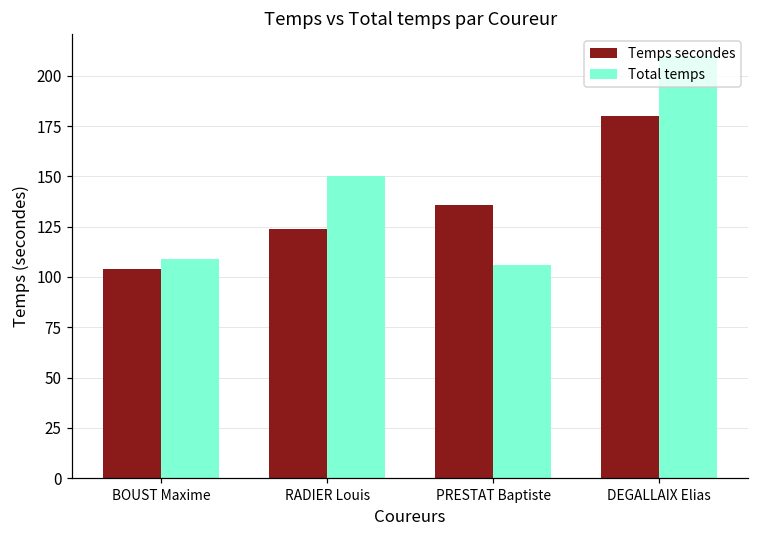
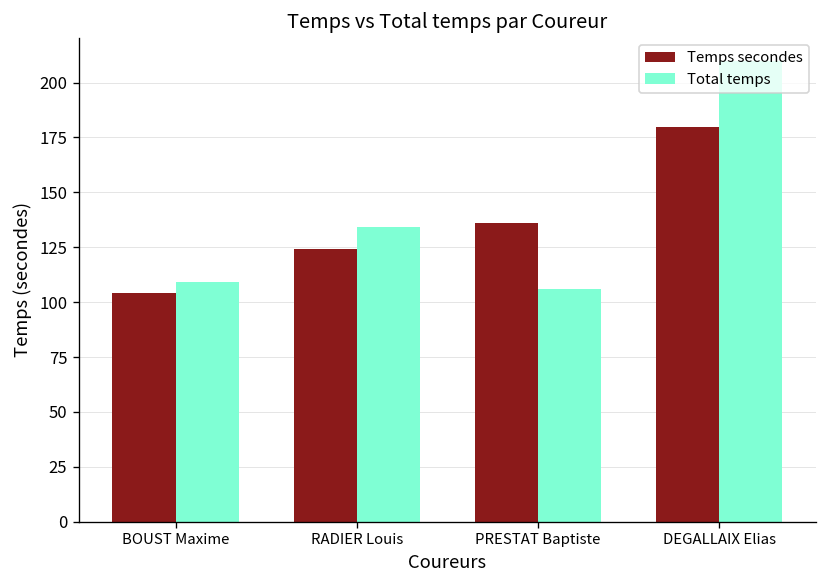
Total temps, RADIER Louis: 150 -> 134
